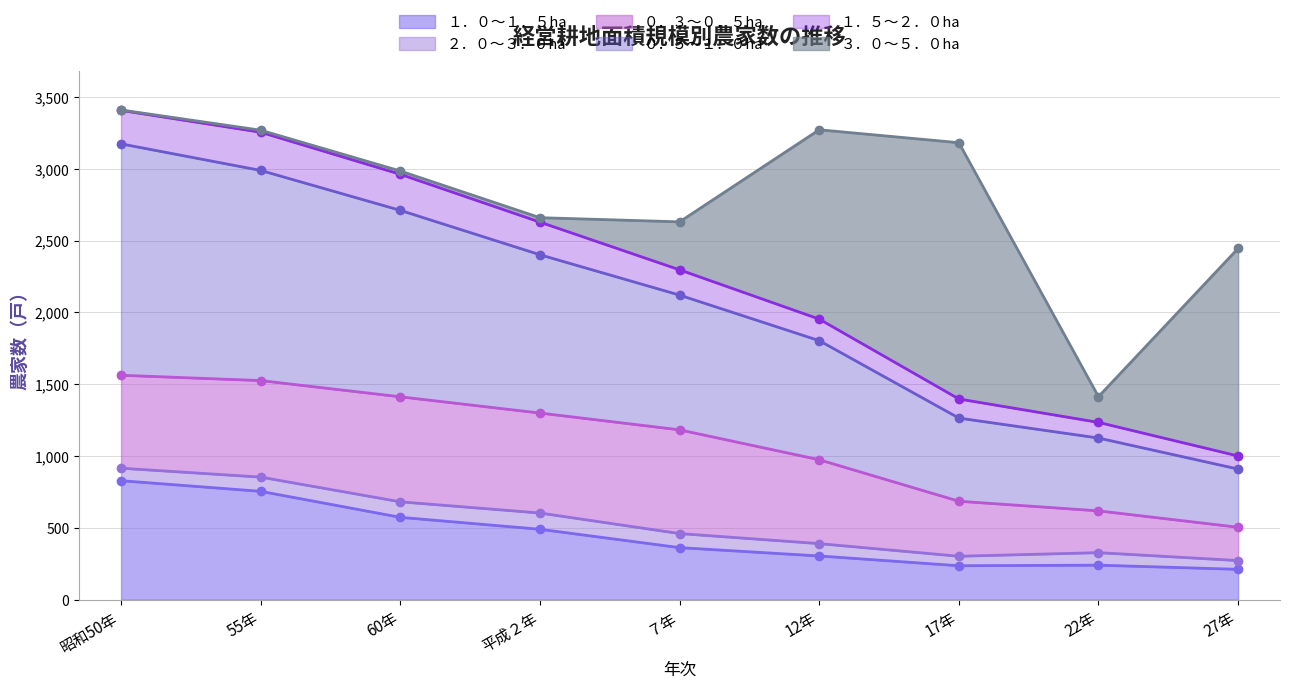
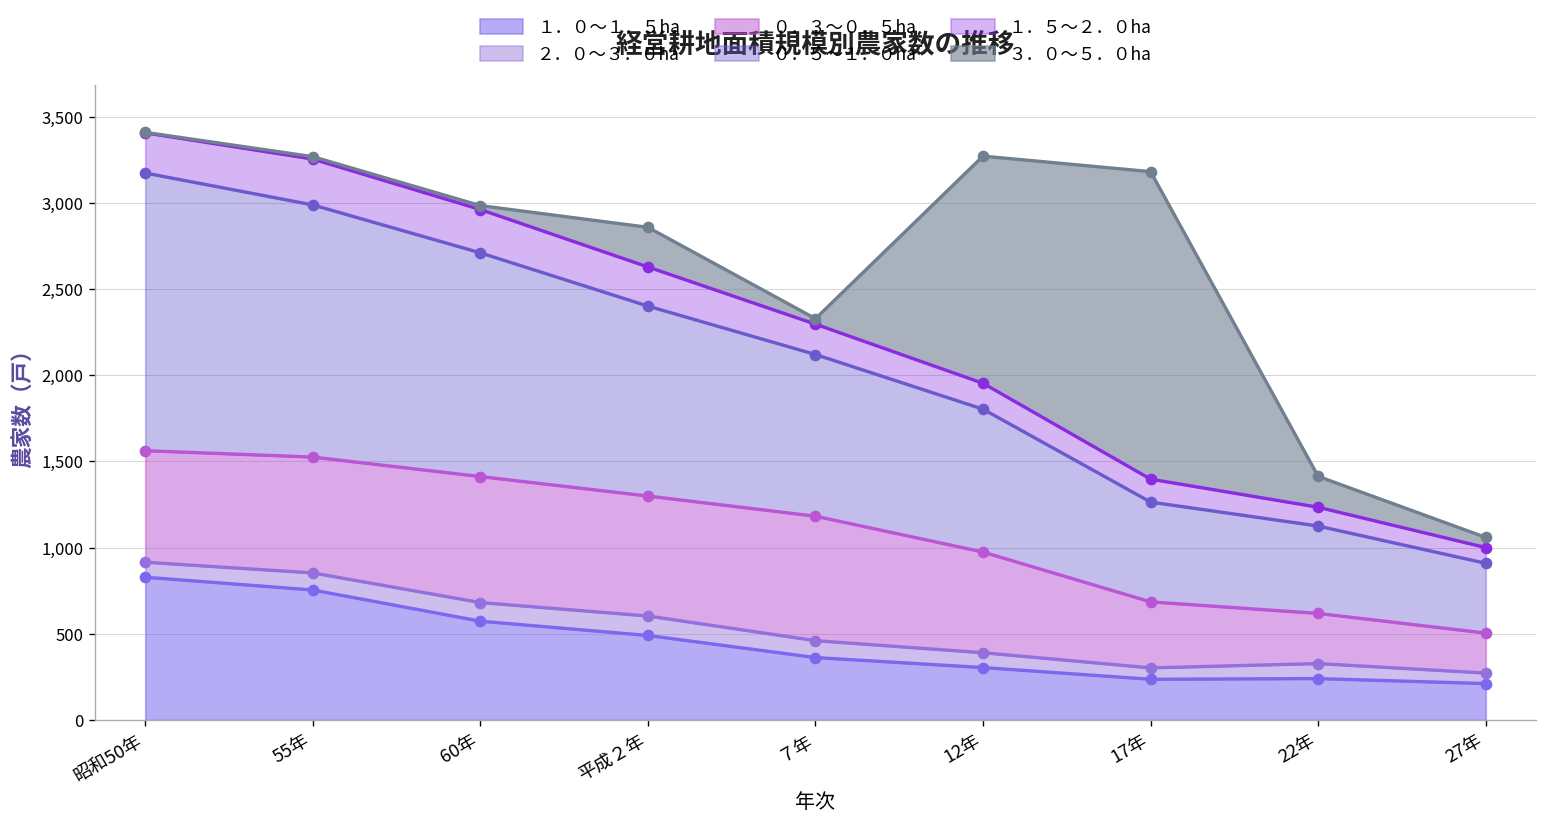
３．０～５．０ha, 平成２年: 30 -> 230
３．０～５．０ha, ７年: 330 -> 30
３．０～５．０ha, 27年: 1,450 -> 60
